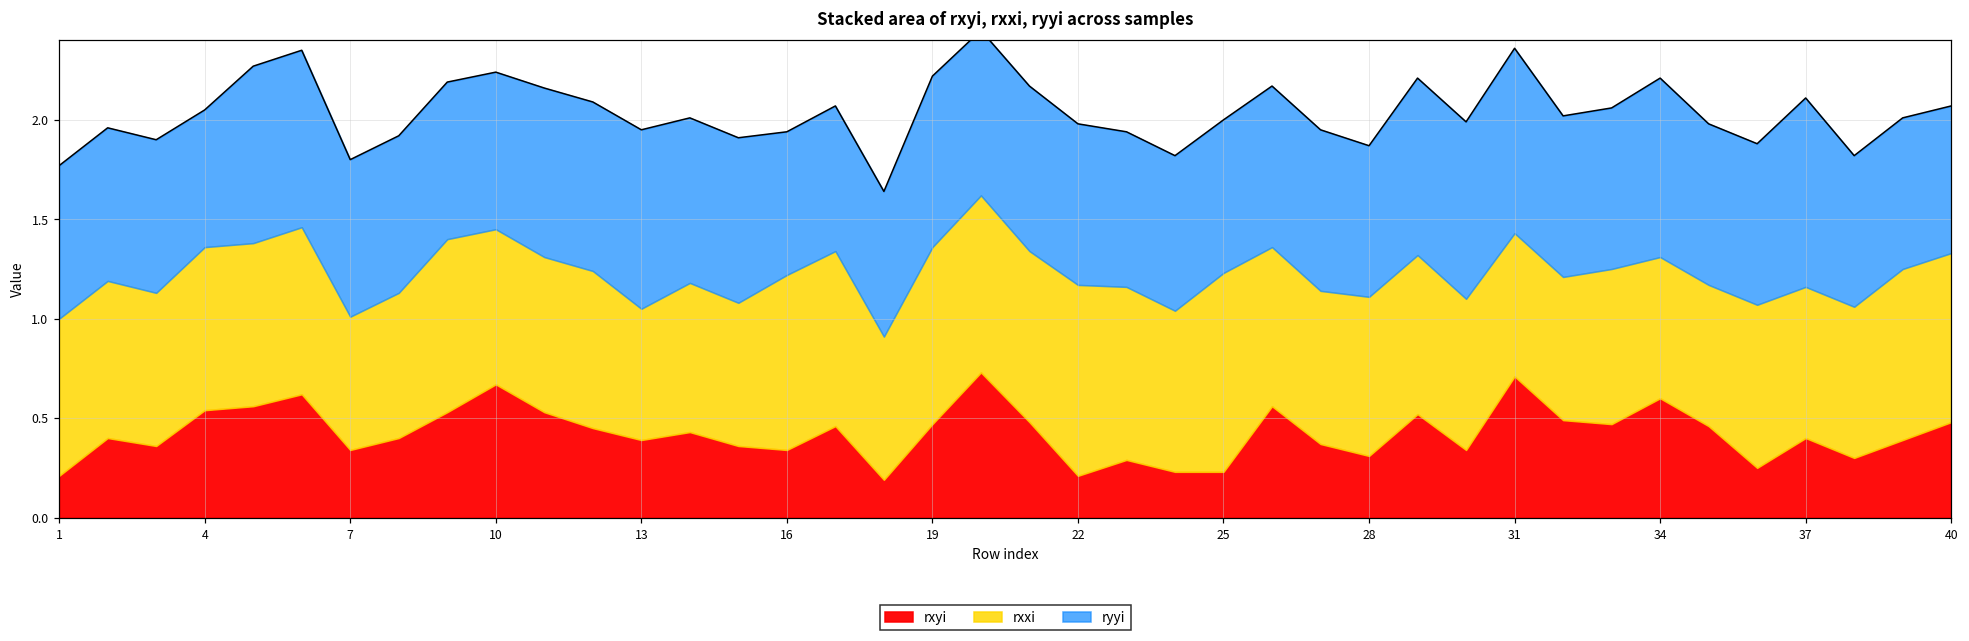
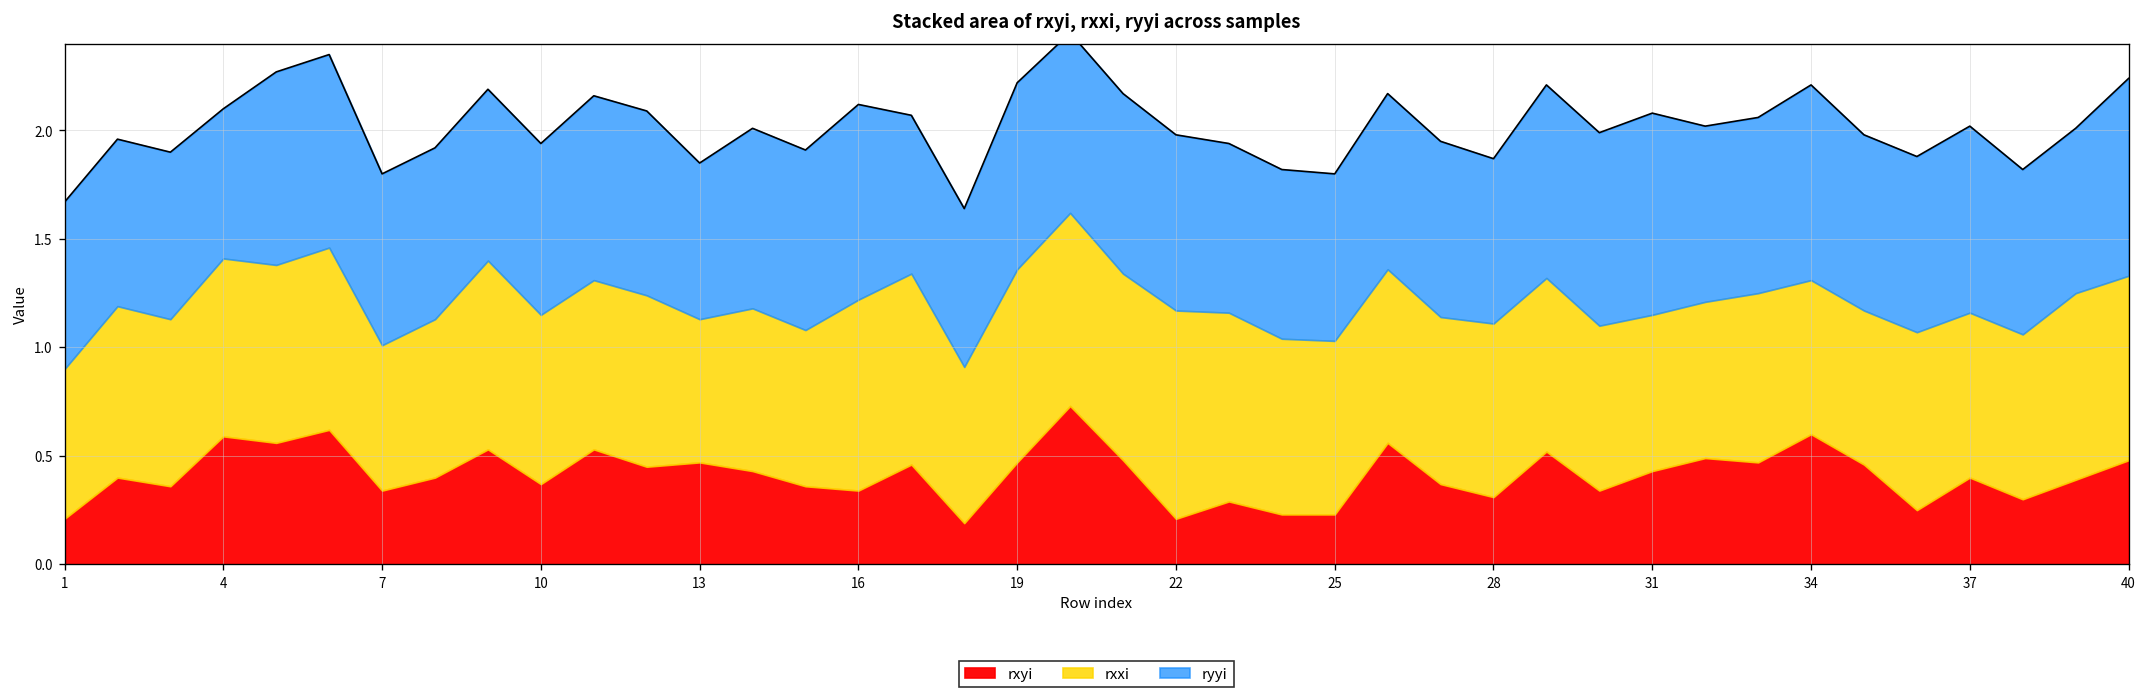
rxxi, 1: 0.79 -> 0.69
rxyi, 4: 0.54 -> 0.59
rxyi, 10: 0.67 -> 0.37
rxyi, 13: 0.39 -> 0.47
ryyi, 13: 0.90 -> 0.72
ryyi, 16: 0.72 -> 0.90
rxxi, 25: 1.0 -> 0.8
rxyi, 31: 0.71 -> 0.43
ryyi, 37: 0.95 -> 0.86
ryyi, 40: 0.74 -> 0.91
